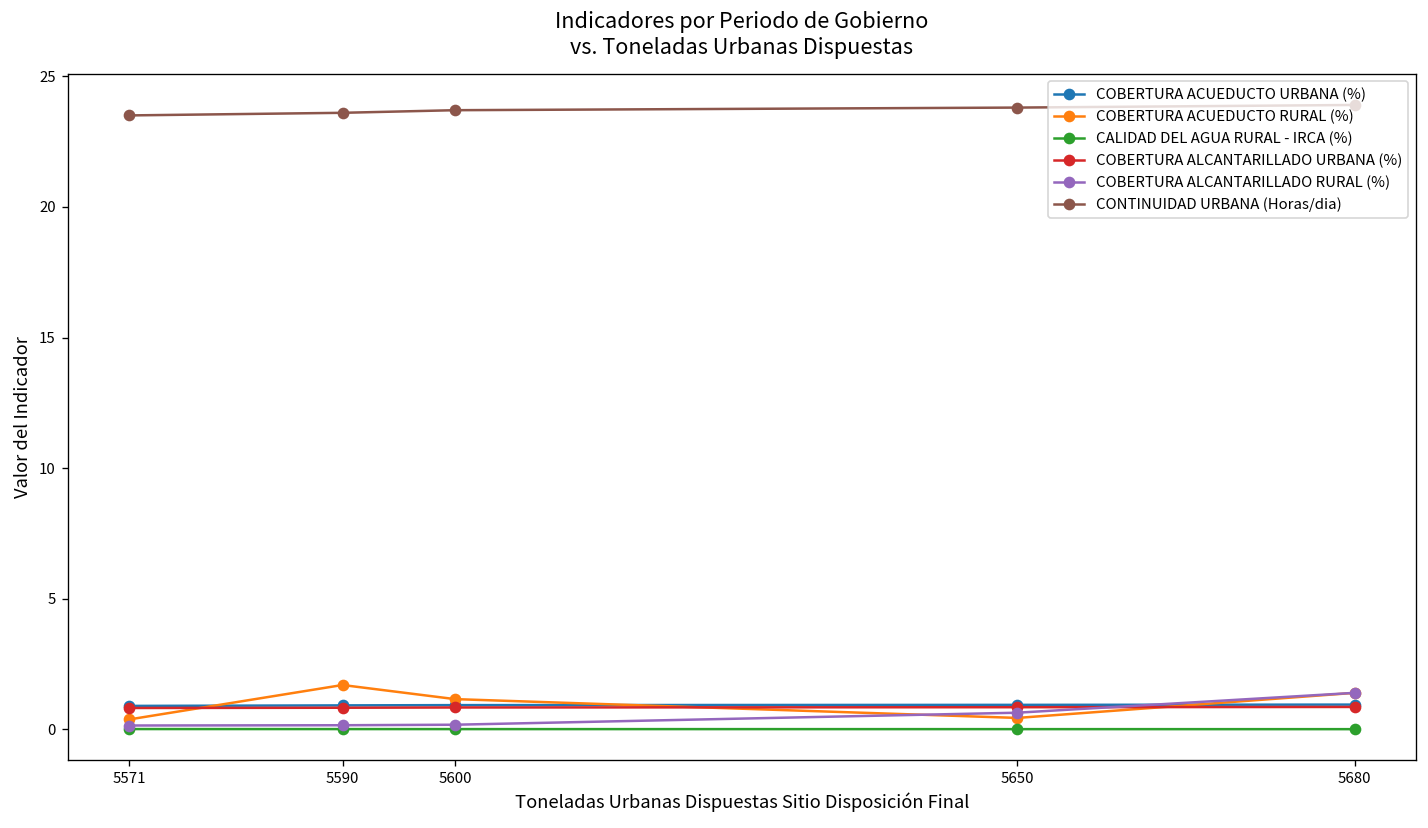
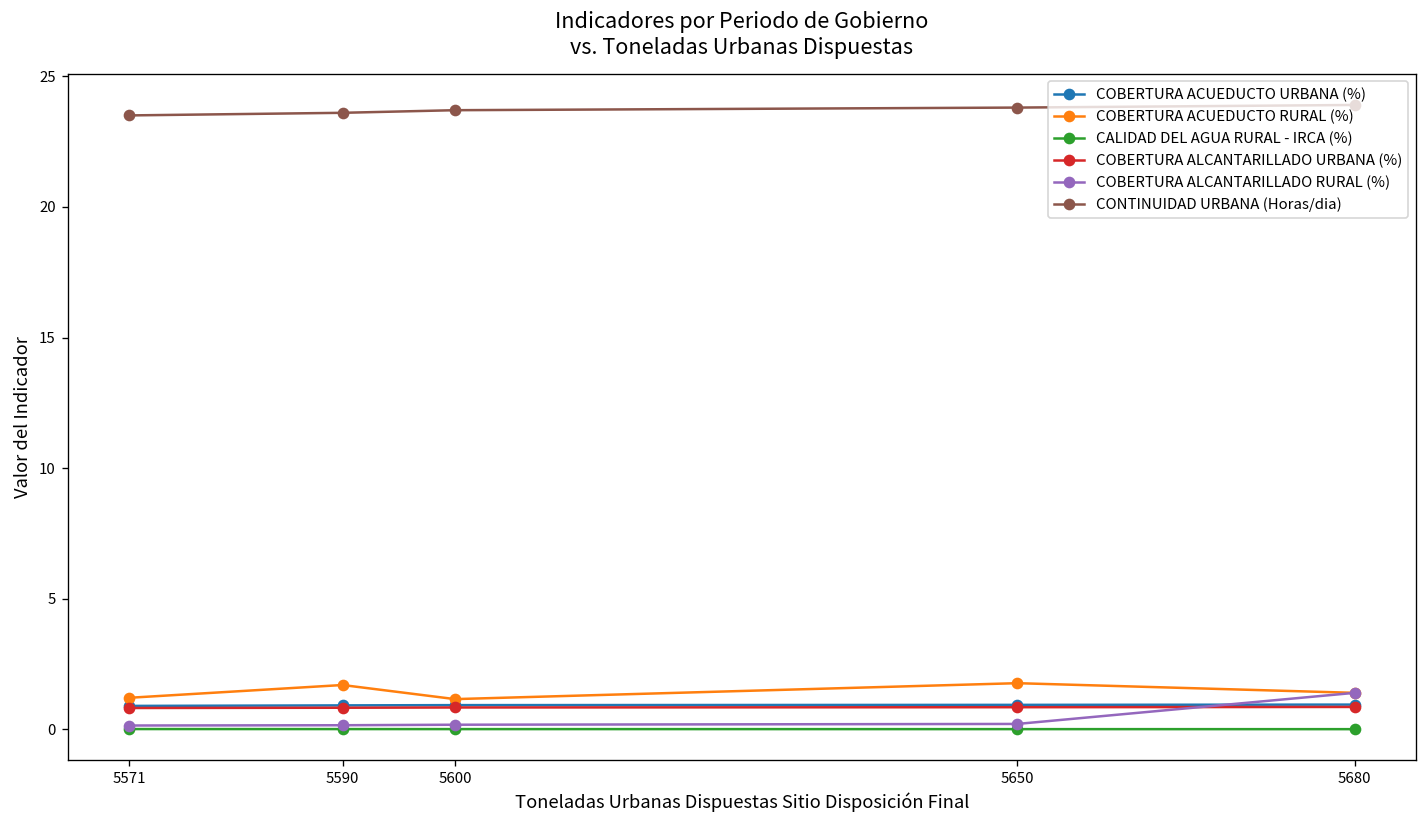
COBERTURA ACUEDUCTO RURAL (%), 5571: 0.4 -> 1.2
COBERTURA ACUEDUCTO RURAL (%), 5650: 0.4 -> 1.8
COBERTURA ALCANTARILLADO RURAL (%), 5650: 0.6 -> 0.2
